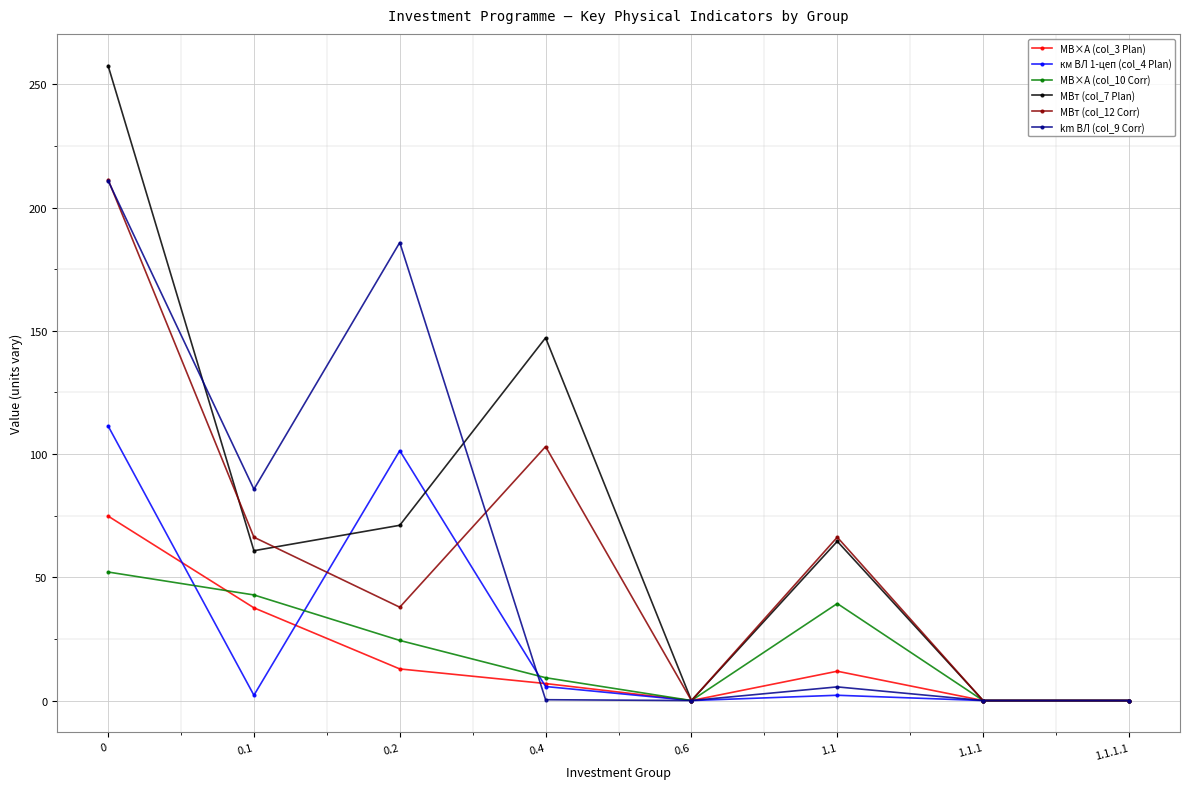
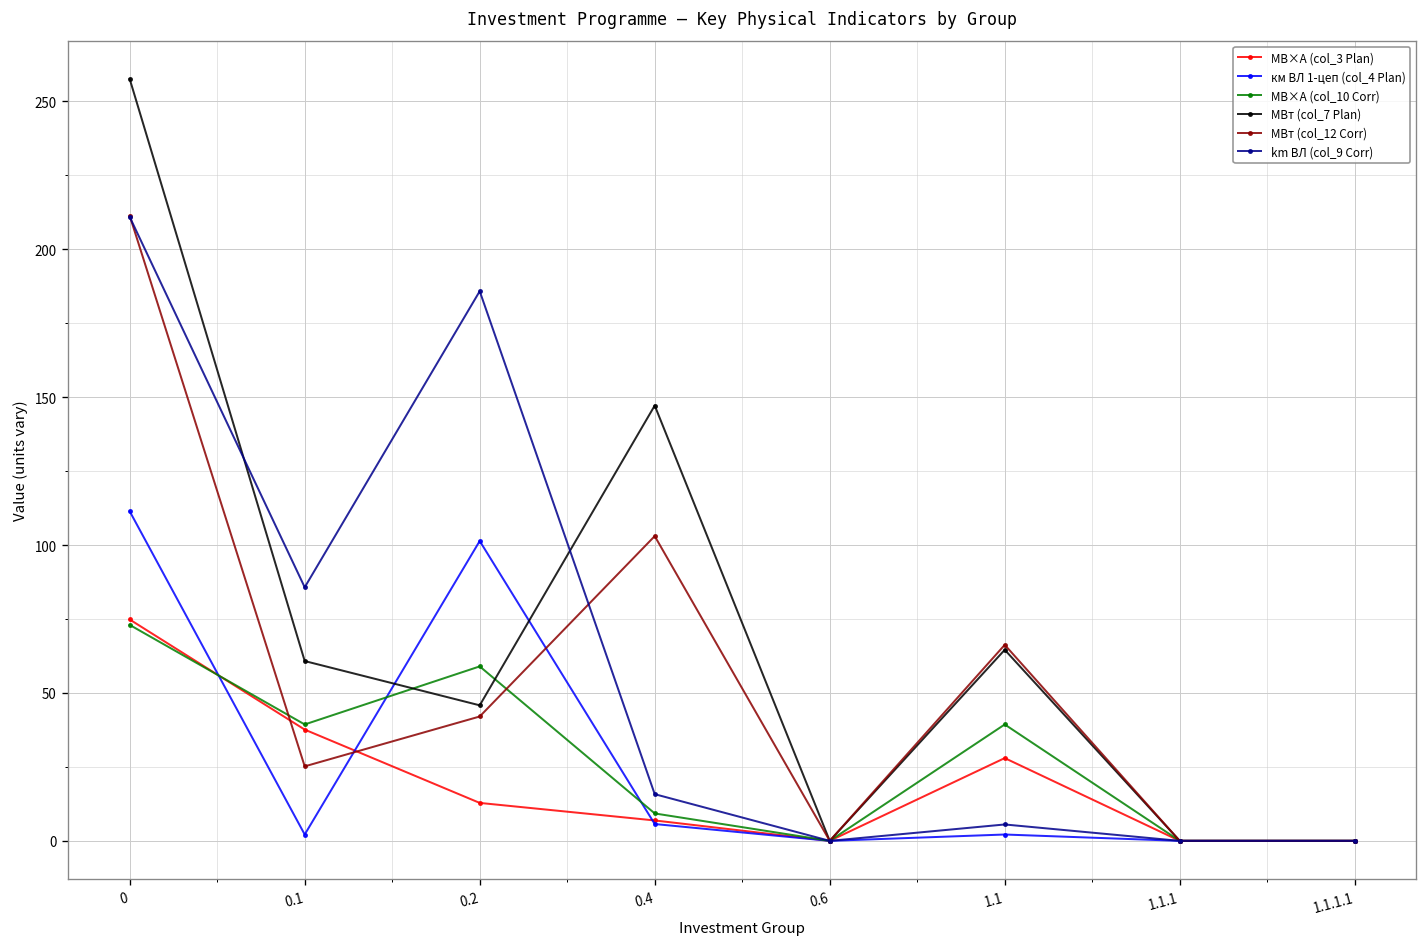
МВ×А (col_10 Corr), 0: 52 -> 73
МВ×А (col_10 Corr), 0.1: 43 -> 39
МВт (col_12 Corr), 0.1: 66 -> 25
МВ×А (col_10 Corr), 0.2: 24 -> 59
МВт (col_7 Plan), 0.2: 71 -> 46
МВт (col_12 Corr), 0.2: 38 -> 42
km ВЛ (col_9 Corr), 0.4: 0 -> 16
МВ×А (col_3 Plan), 1.1: 12 -> 28
